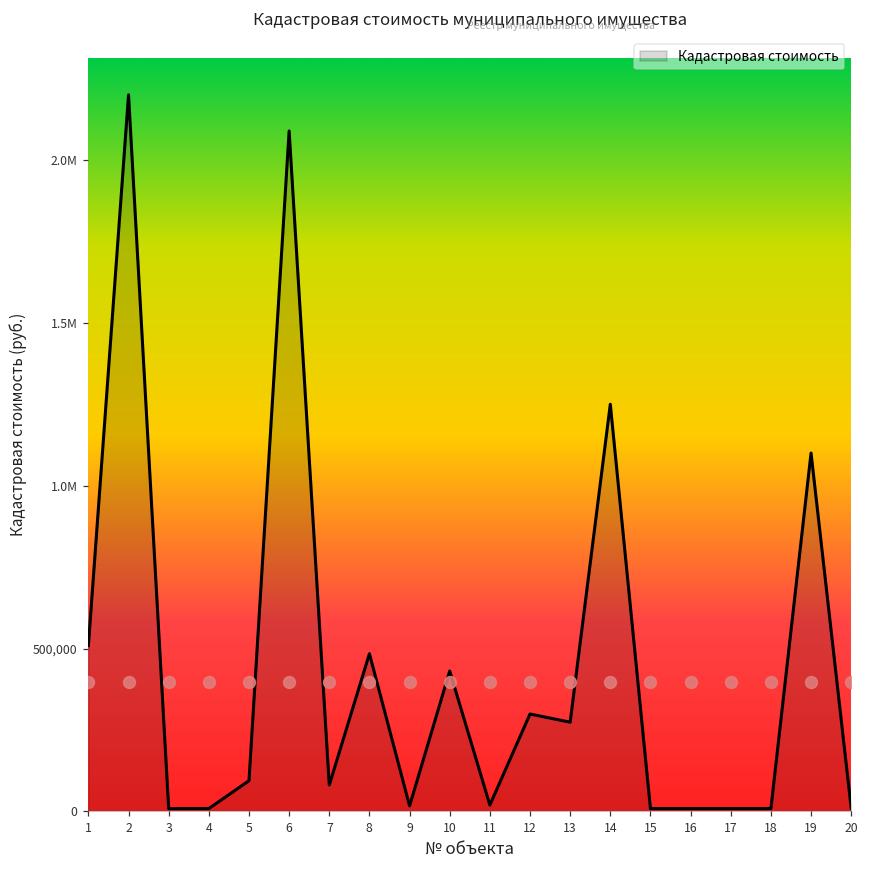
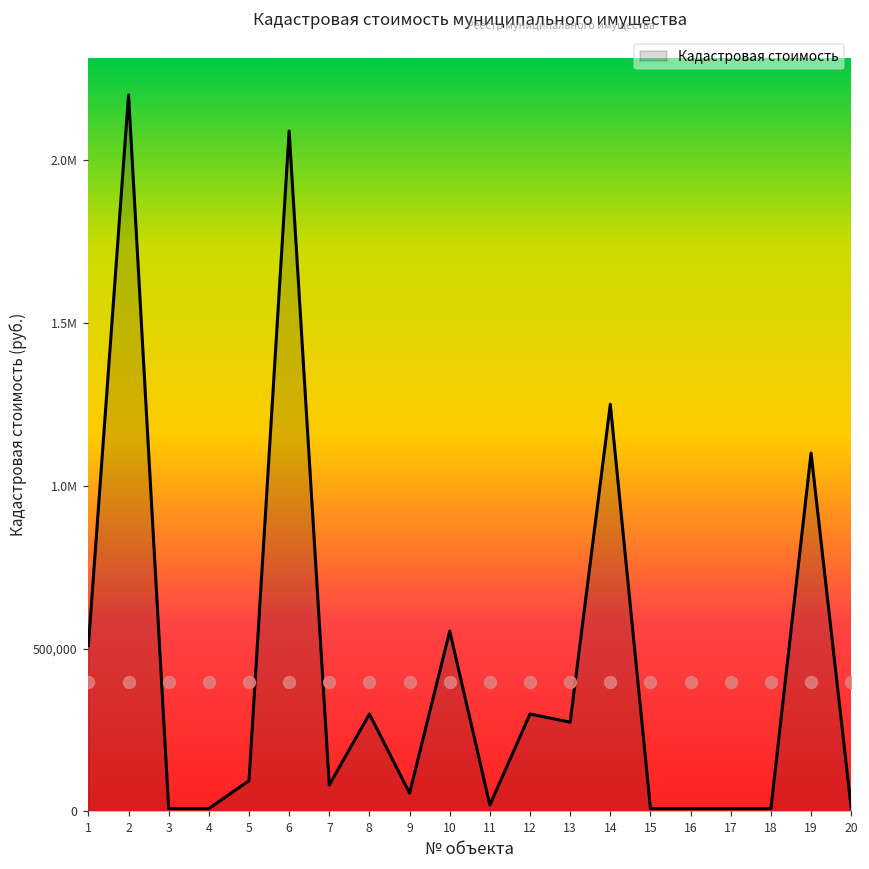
Кадастровая стоимость, 8: 480,000 -> 300,000
Кадастровая стоимость, 9: 20,000 -> 60,000
Кадастровая стоимость, 10: 430,000 -> 550,000
